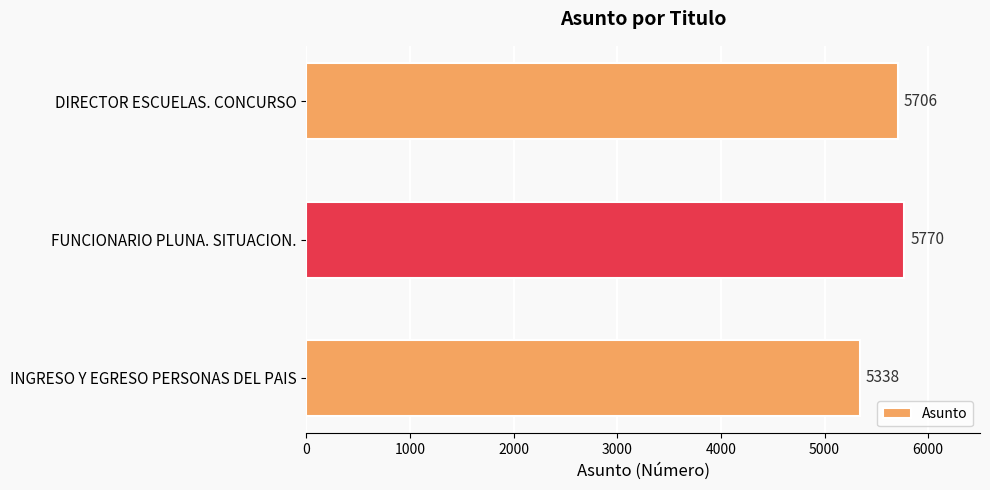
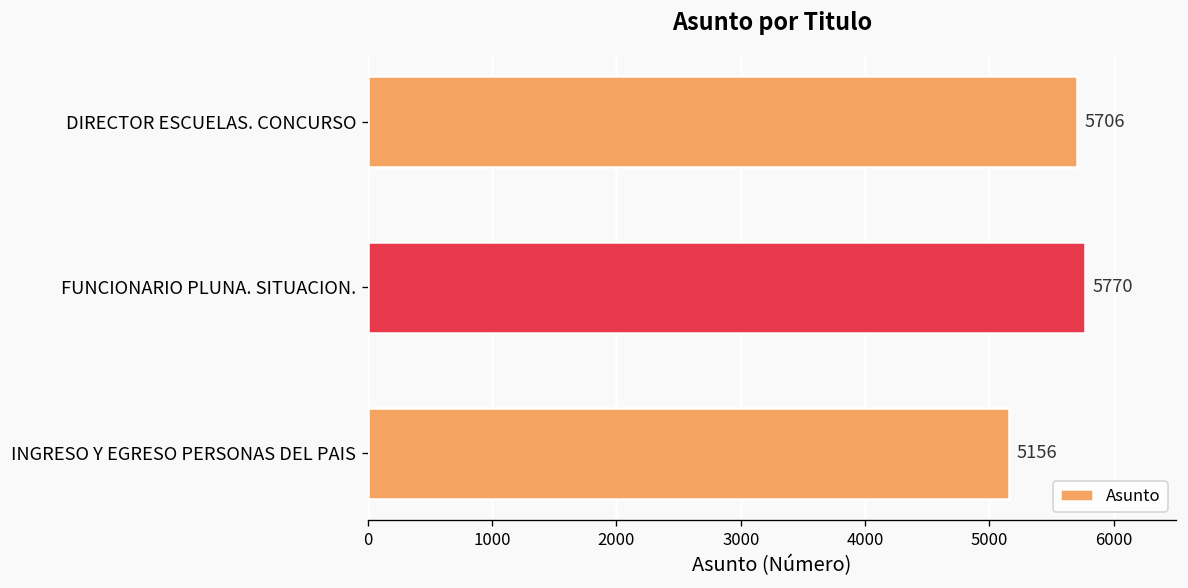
INGRESO Y EGRESO PERSONAS DEL PAIS: 5338 -> 5156
